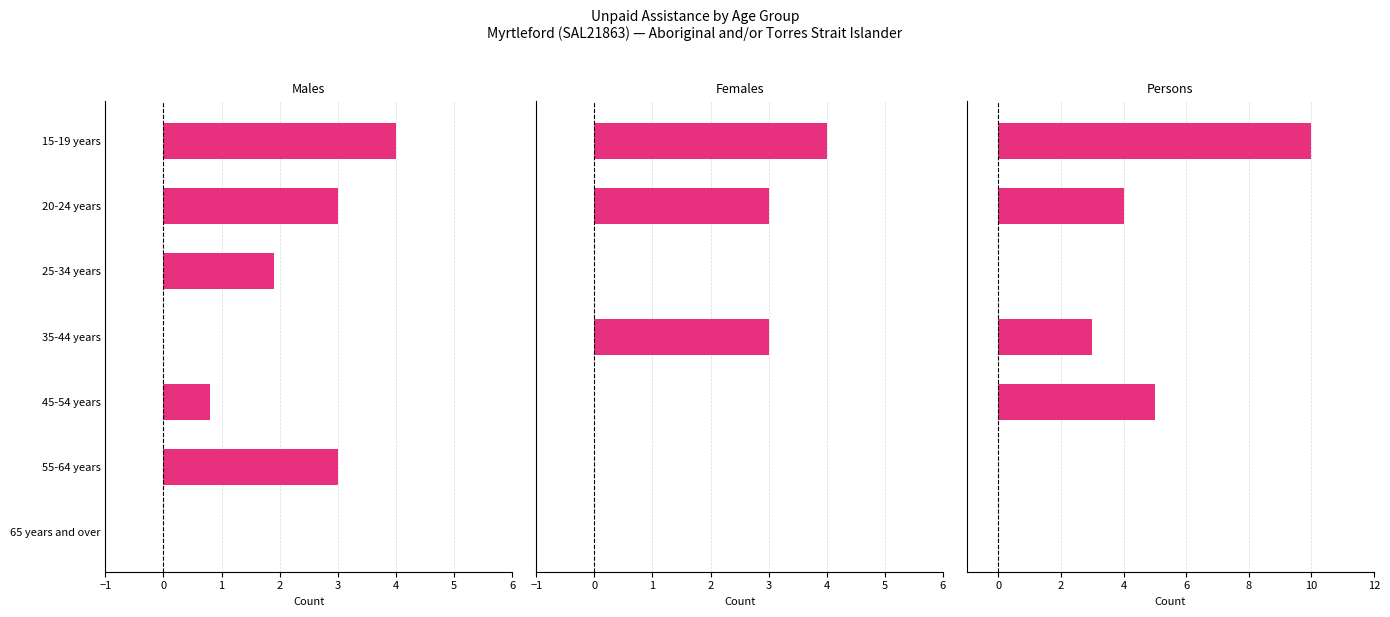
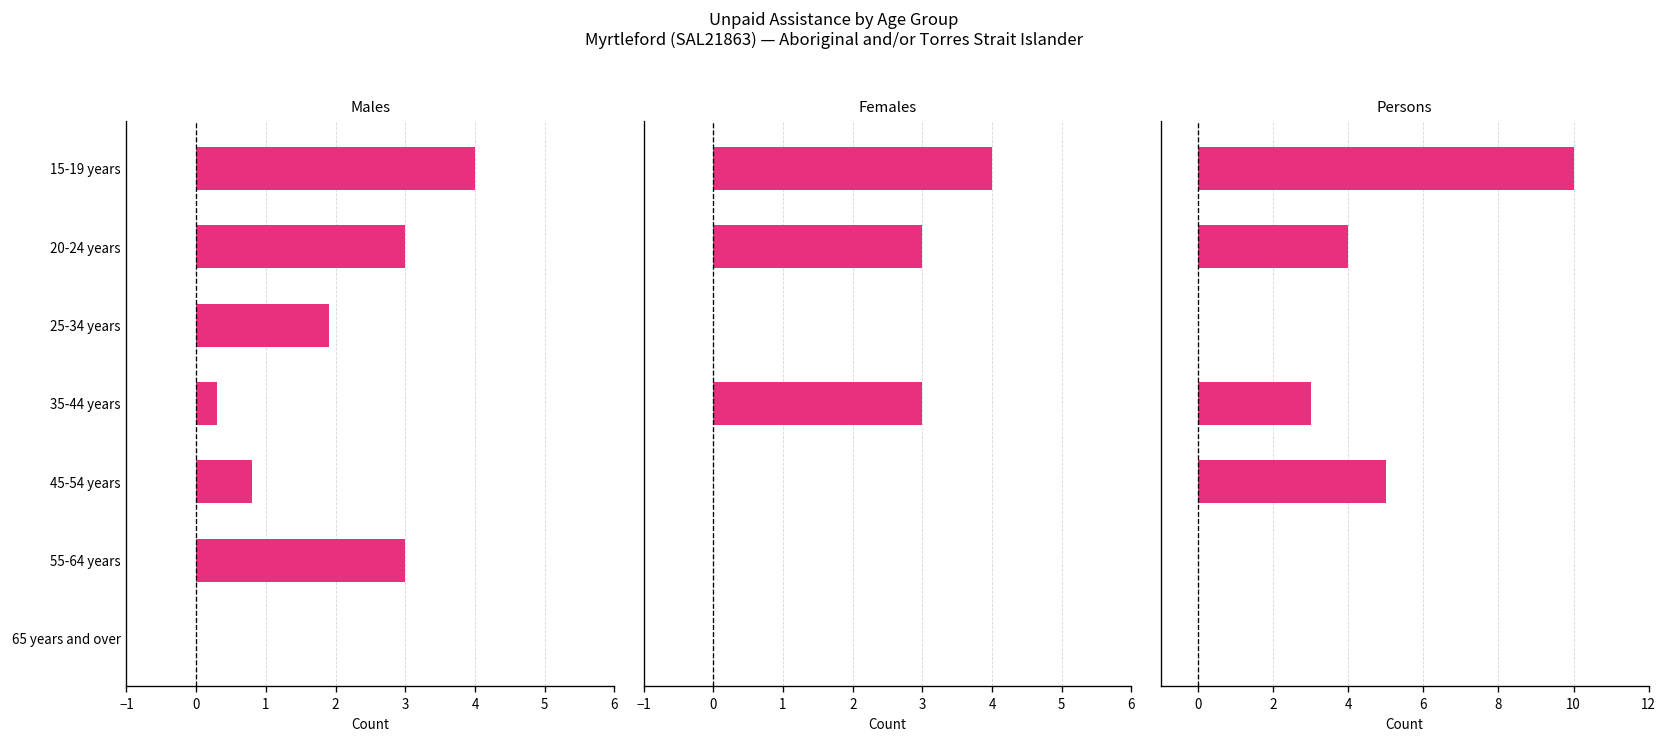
Males, 35-44 years: 0.0 -> 0.3
